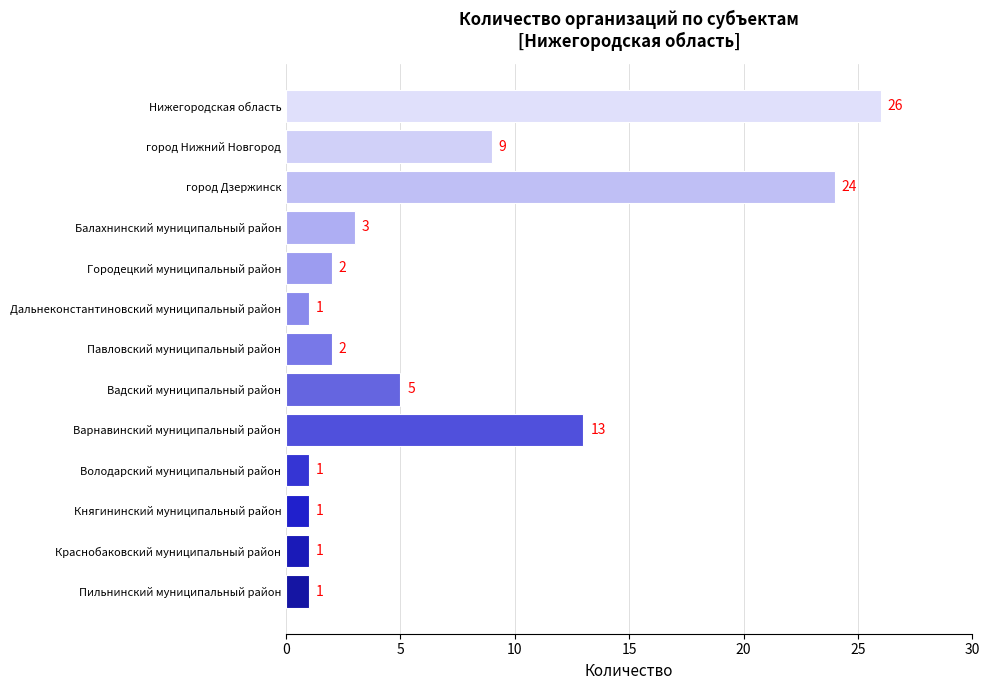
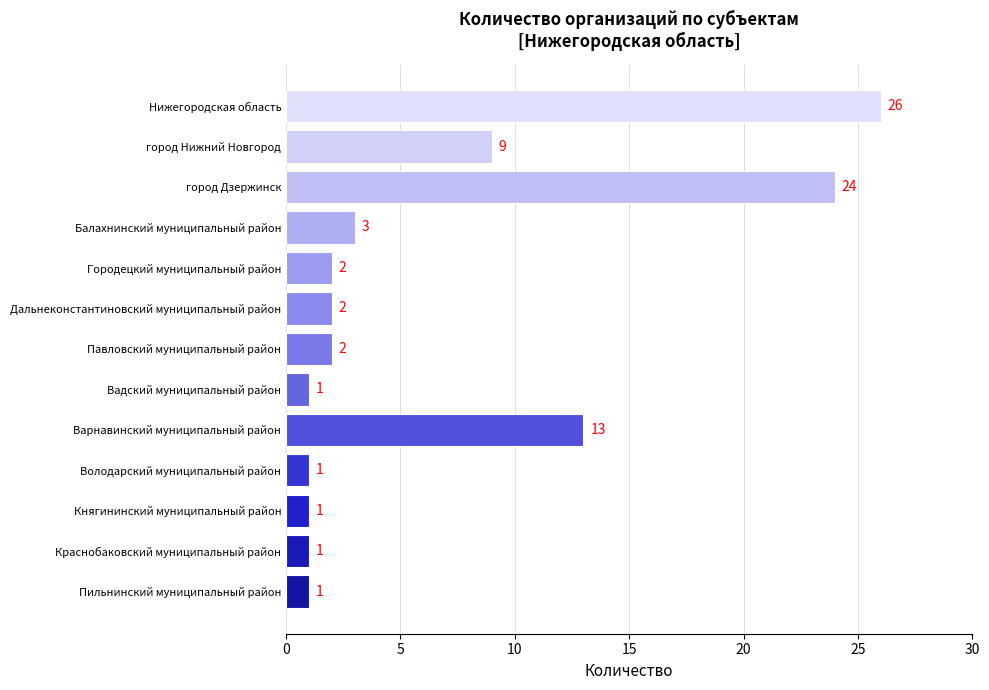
Дальнеконстантиновский муниципальный район: 1 -> 2
Вадский муниципальный район: 5 -> 1
